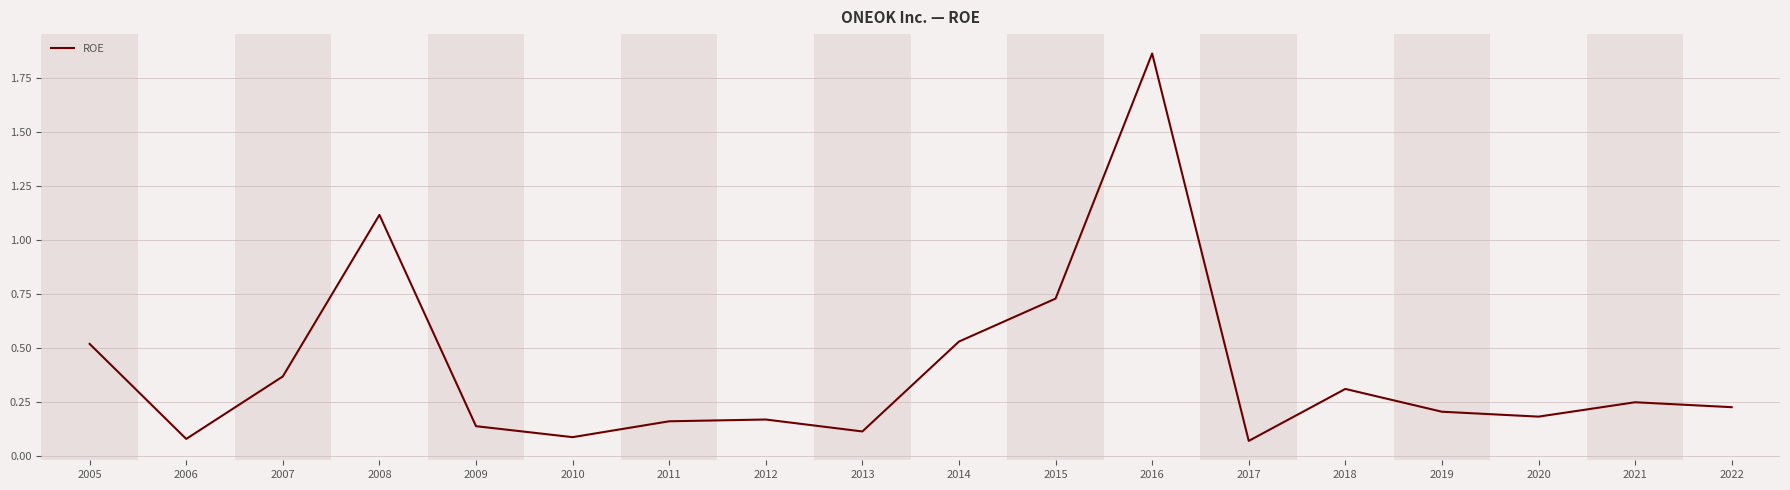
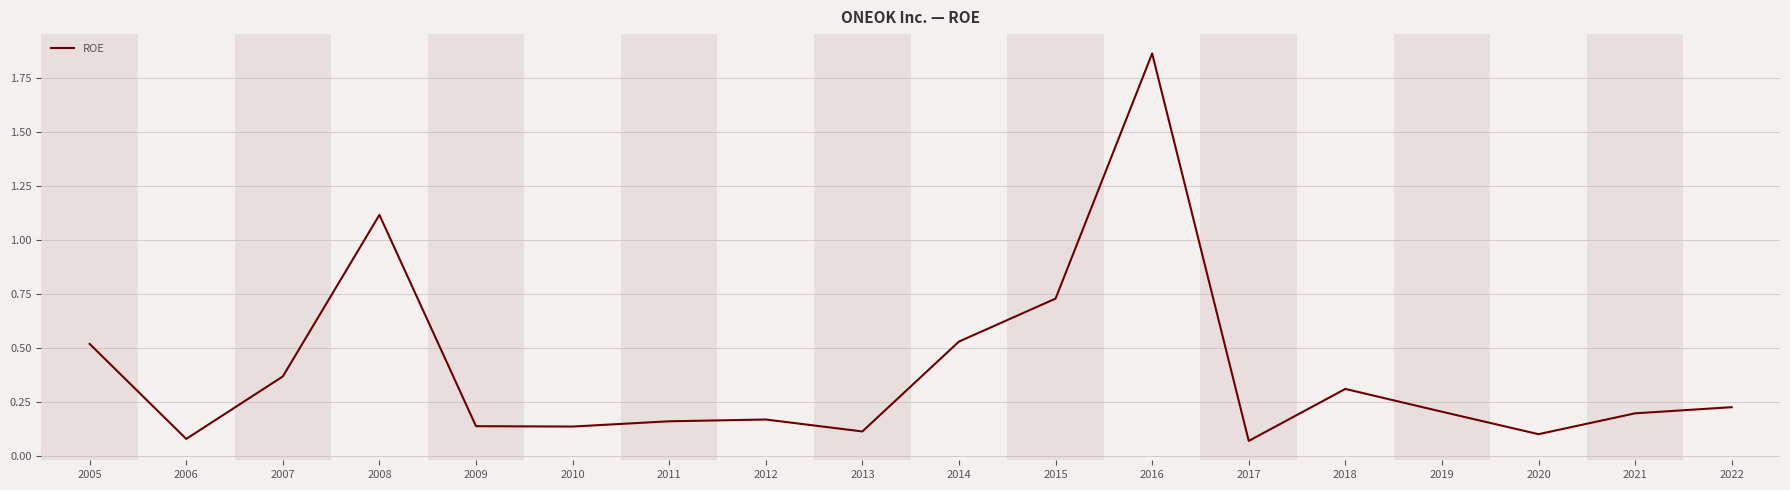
2010: 0.09 -> 0.14
2020: 0.18 -> 0.10
2021: 0.25 -> 0.20
